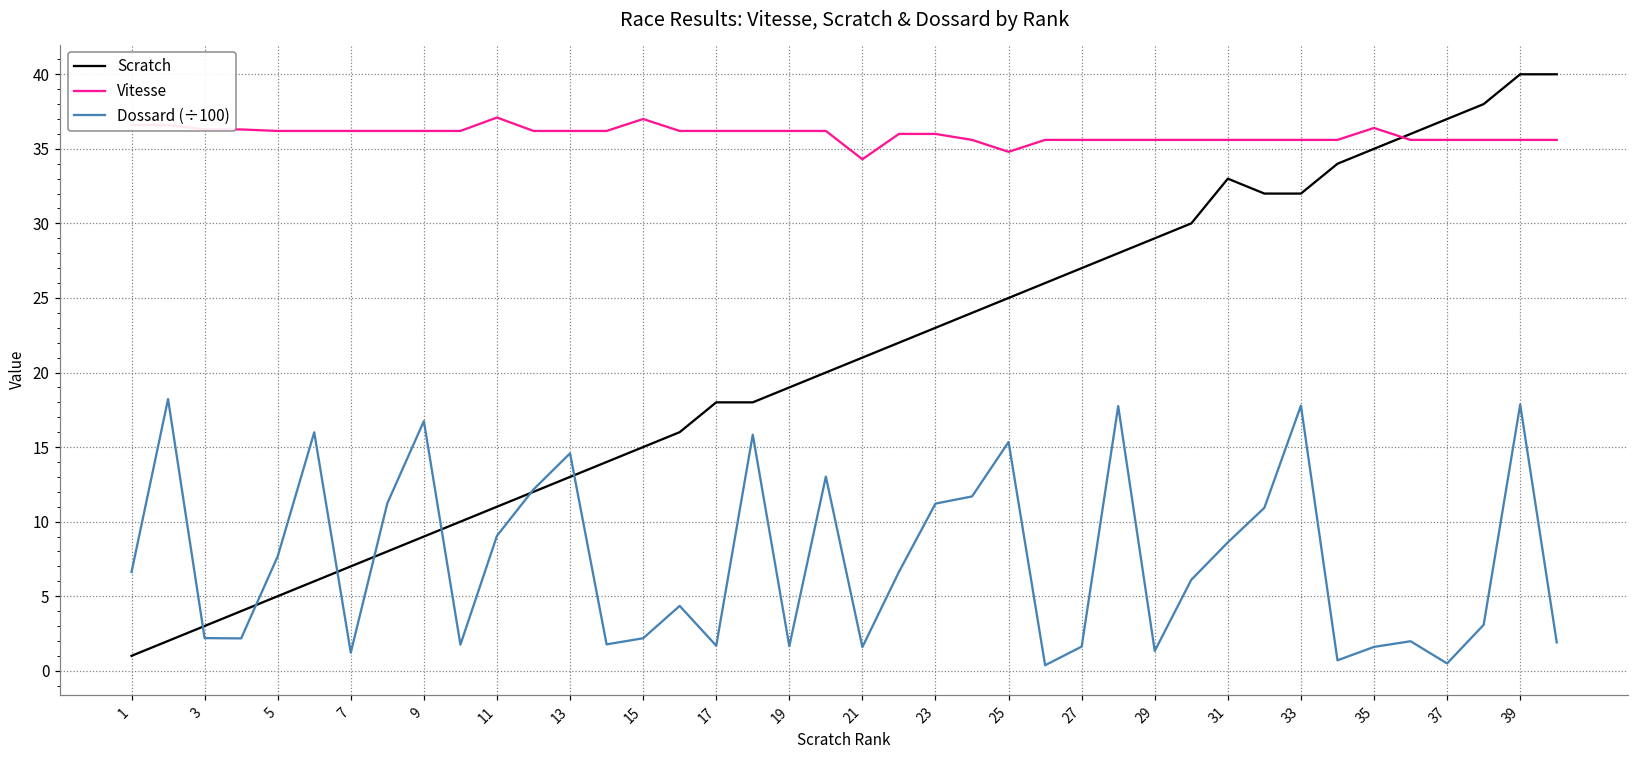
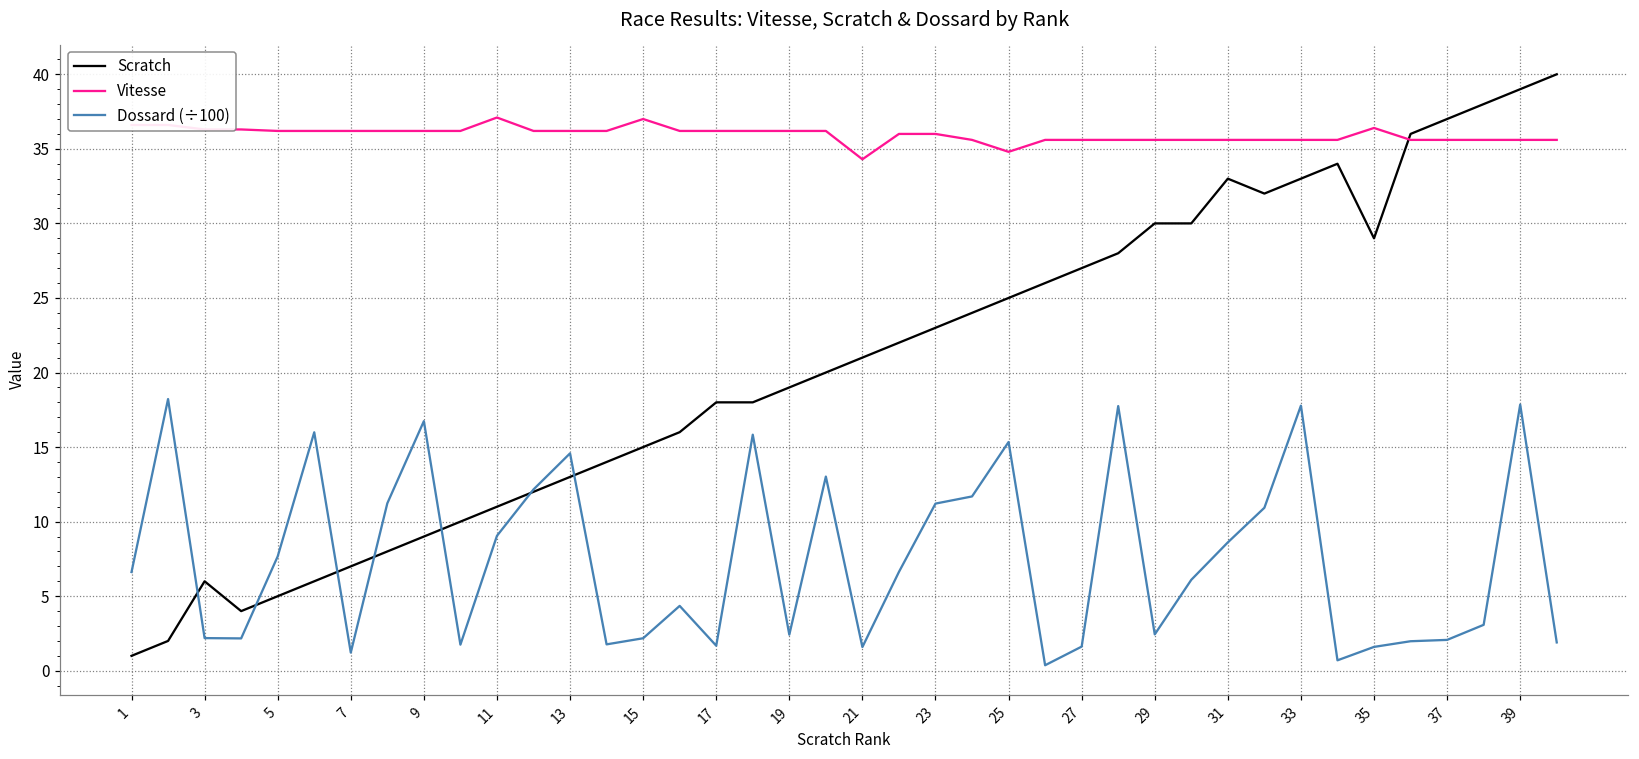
Scratch, 3: 3 -> 6
Dossard (÷100), 19: 1.7 -> 2.4
Scratch, 29: 29 -> 30
Dossard (÷100), 29: 1.3 -> 2.4
Scratch, 33: 32 -> 33
Scratch, 35: 35 -> 29
Dossard (÷100), 37: 0.5 -> 2.1
Scratch, 39: 40 -> 39
